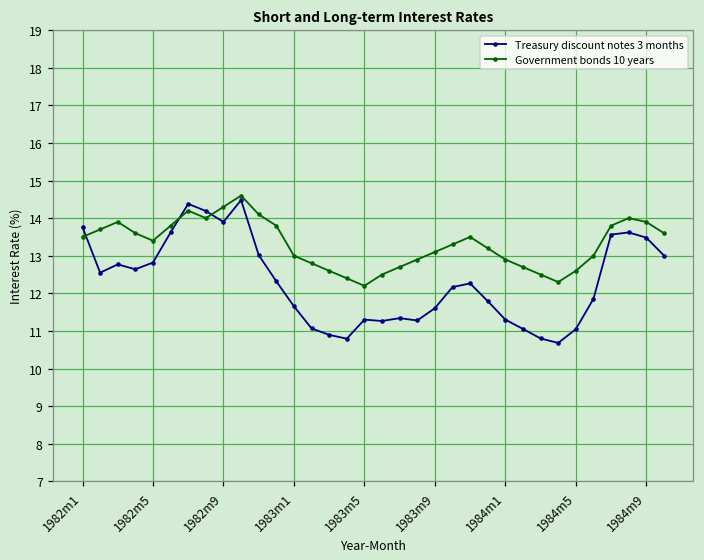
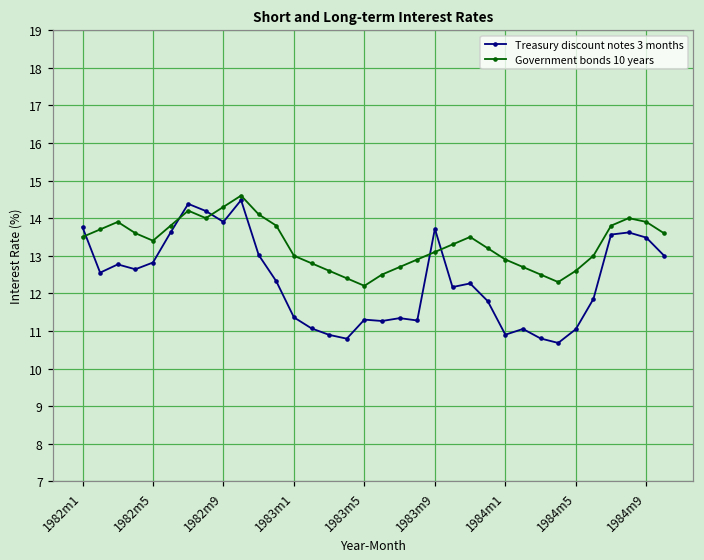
Treasury discount notes 3 months, 1983m1: 11.7 -> 11.4
Treasury discount notes 3 months, 1983m9: 11.6 -> 13.7
Treasury discount notes 3 months, 1984m1: 11.3 -> 10.9
